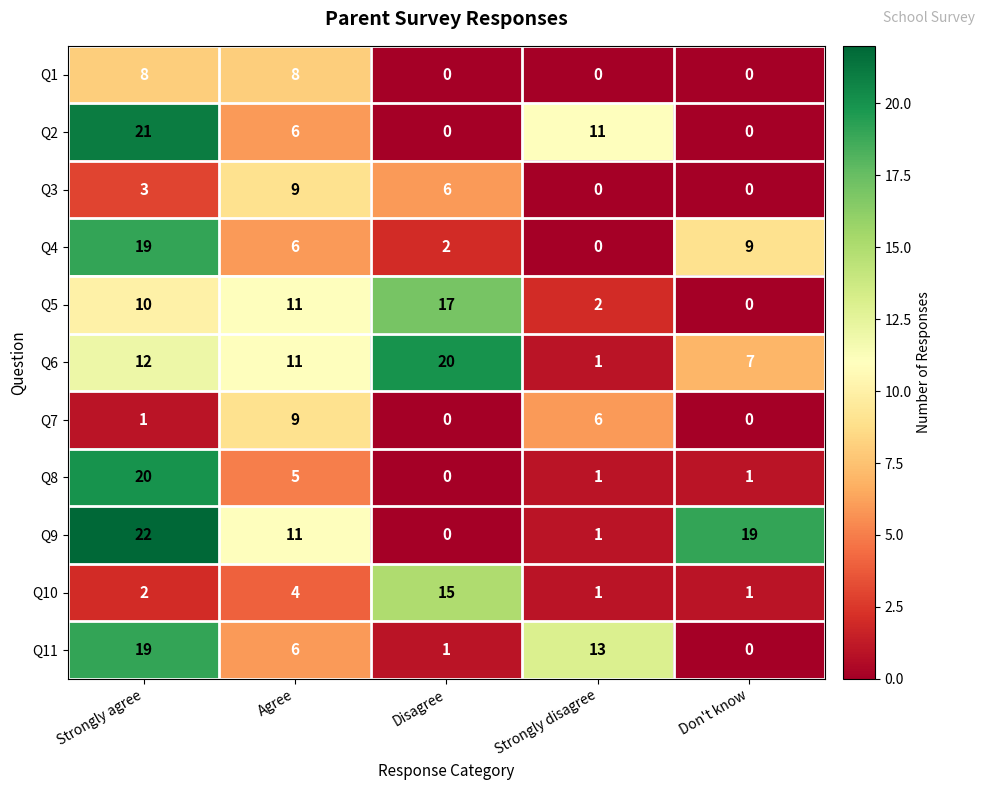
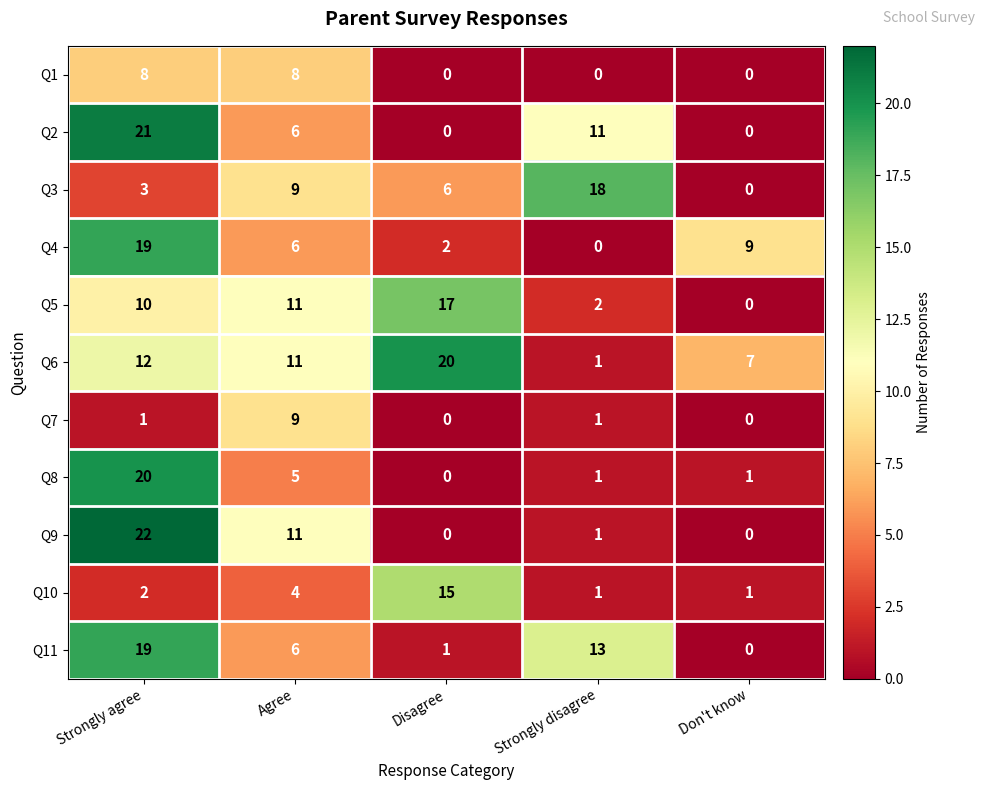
Q3, Strongly disagree: 0 -> 18
Q7, Strongly disagree: 6 -> 1
Q9, Don't know: 19 -> 0
